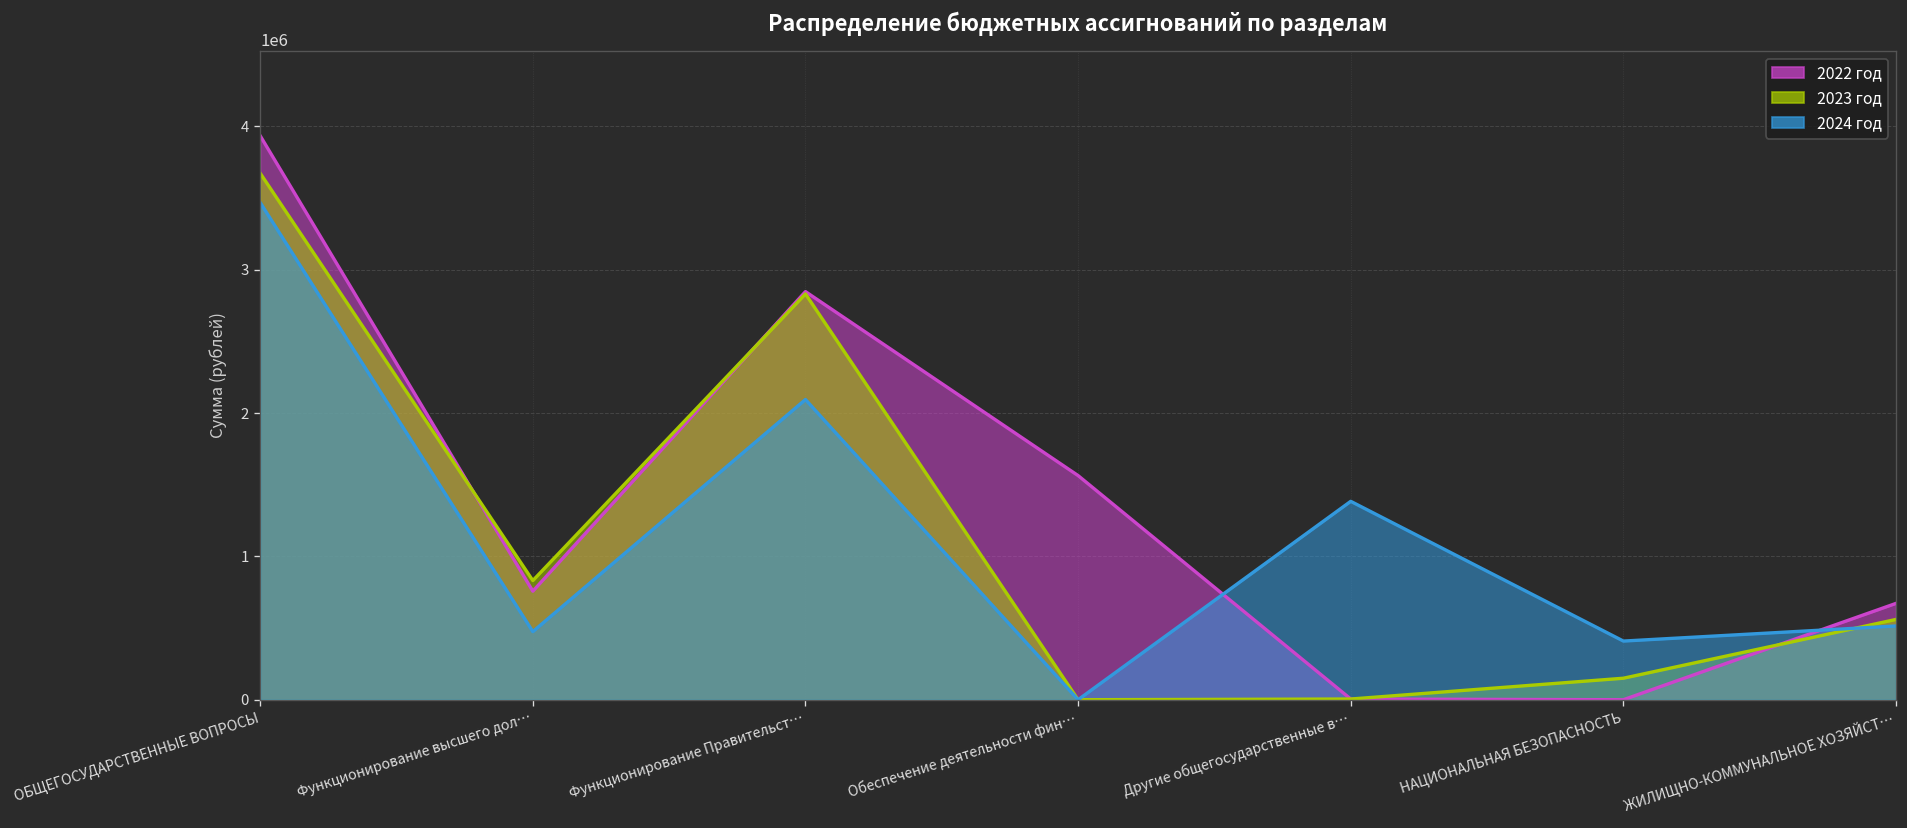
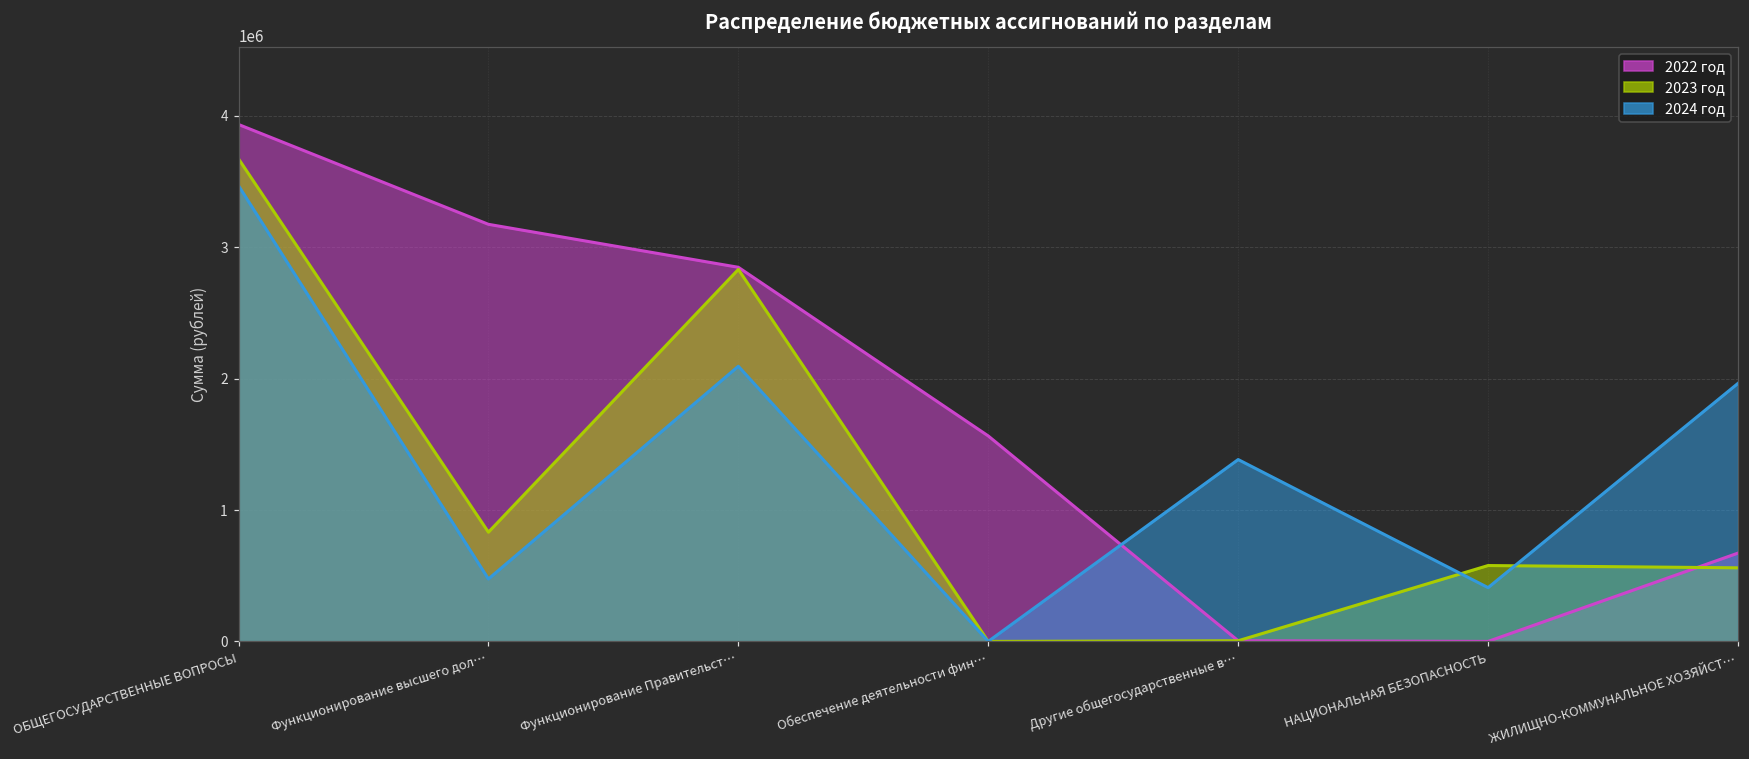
2022 год, Функционирование высшего дол…: 760000 -> 3170000
2023 год, НАЦИОНАЛЬНАЯ БЕЗОПАСНОСТЬ: 150000 -> 580000
2024 год, ЖИЛИЩНО-КОММУНАЛЬНОЕ ХОЗЯЙСТ…: 510000 -> 1960000
